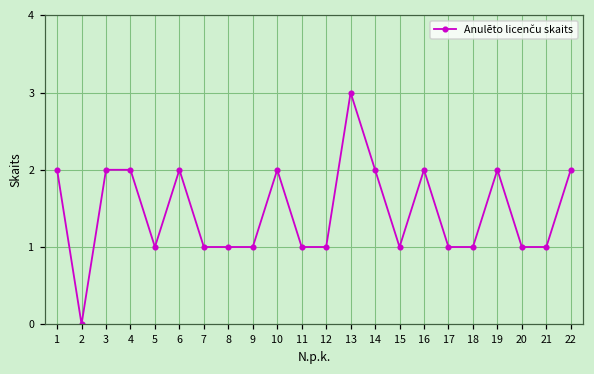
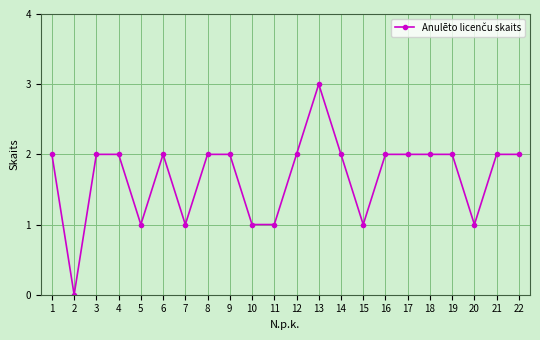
8: 1 -> 2
9: 1 -> 2
10: 2 -> 1
12: 1 -> 2
17: 1 -> 2
18: 1 -> 2
21: 1 -> 2
